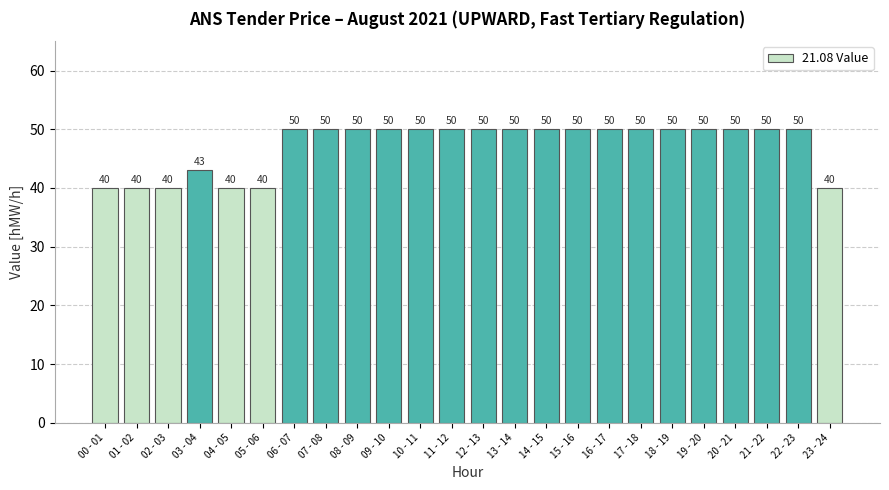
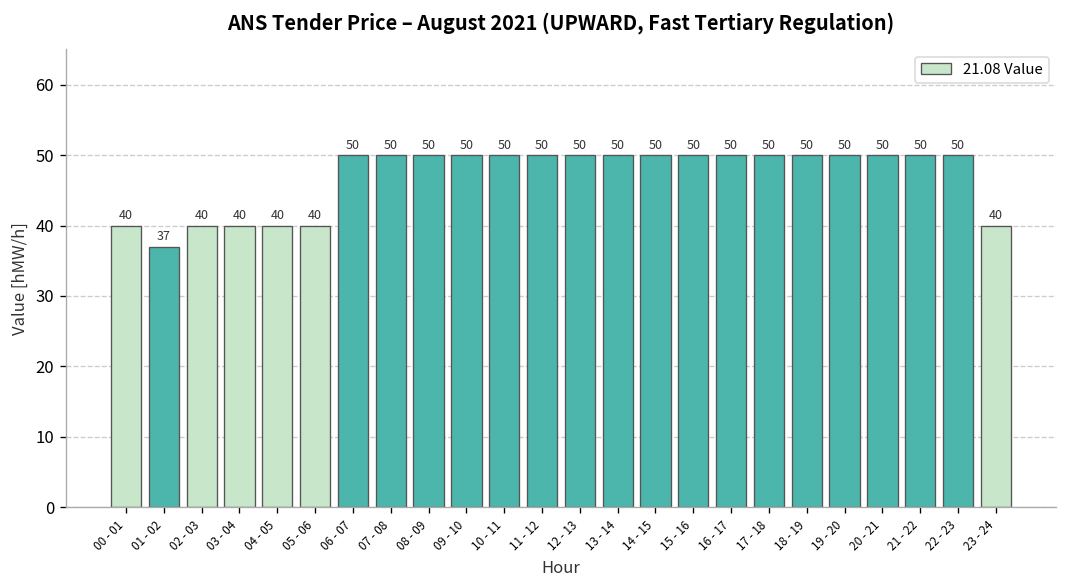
01 - 02: 40 -> 37
03 - 04: 43 -> 40
